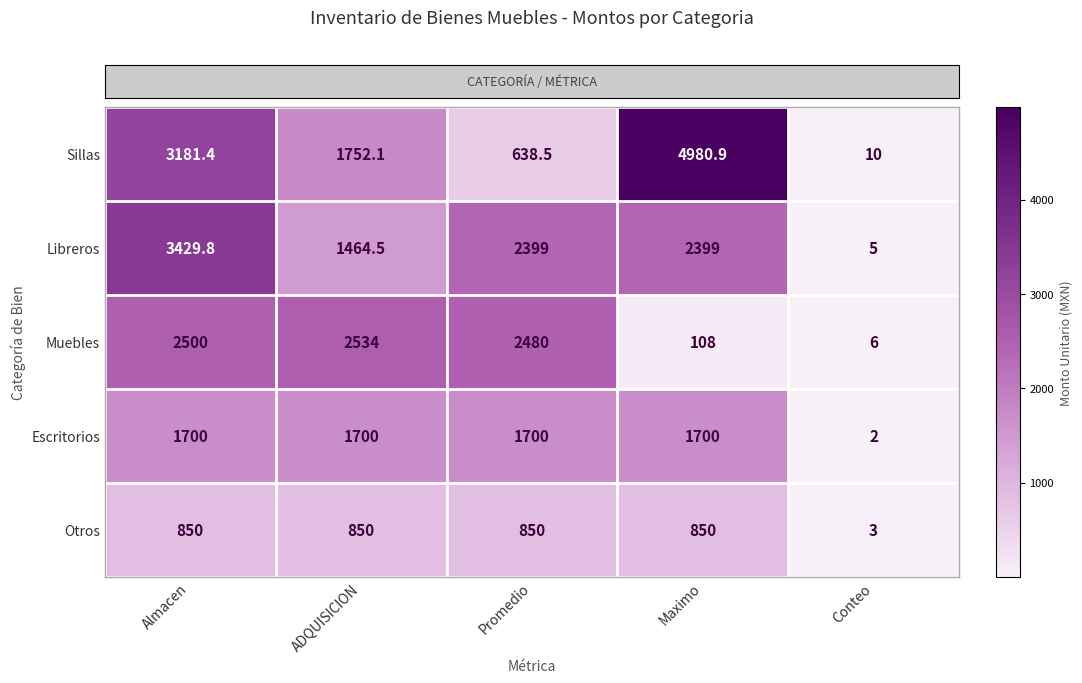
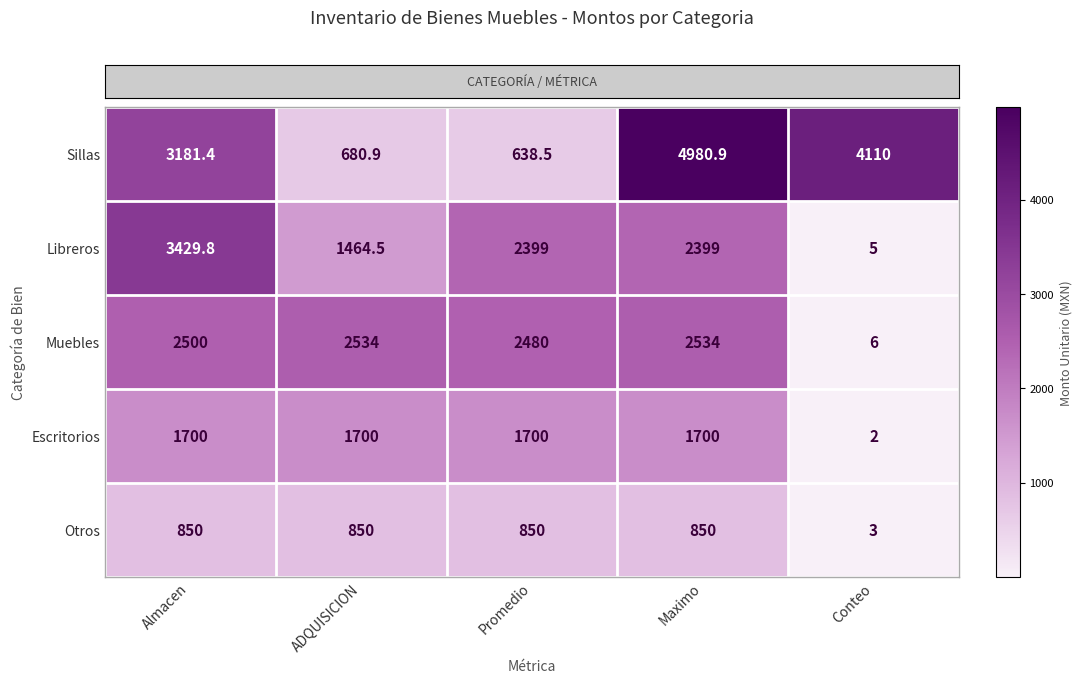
Sillas, ADQUISICION: 1752.1 -> 680.9
Sillas, Conteo: 10 -> 4110
Muebles, Maximo: 108 -> 2534
